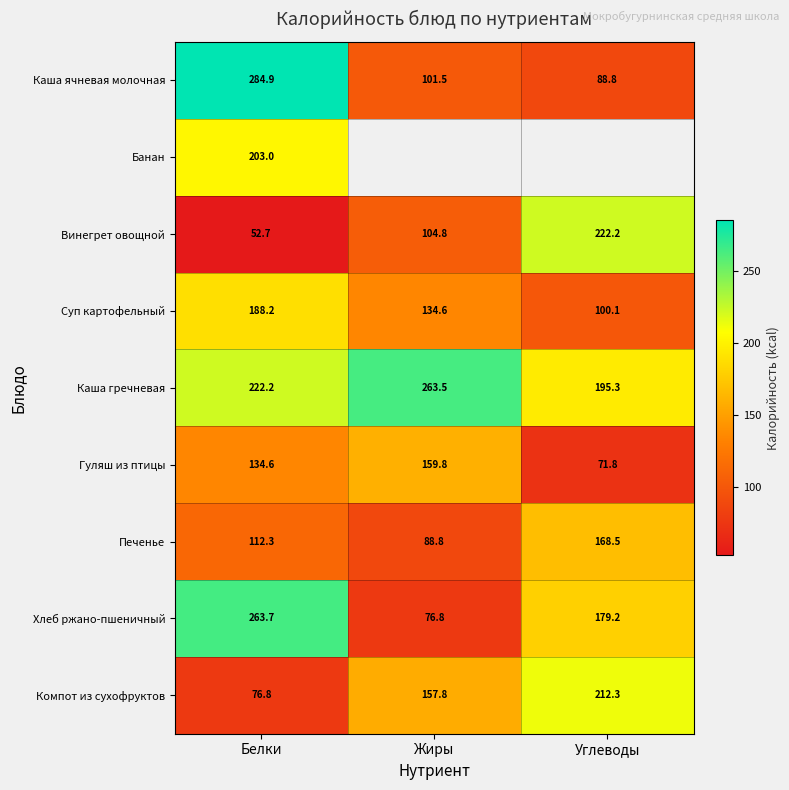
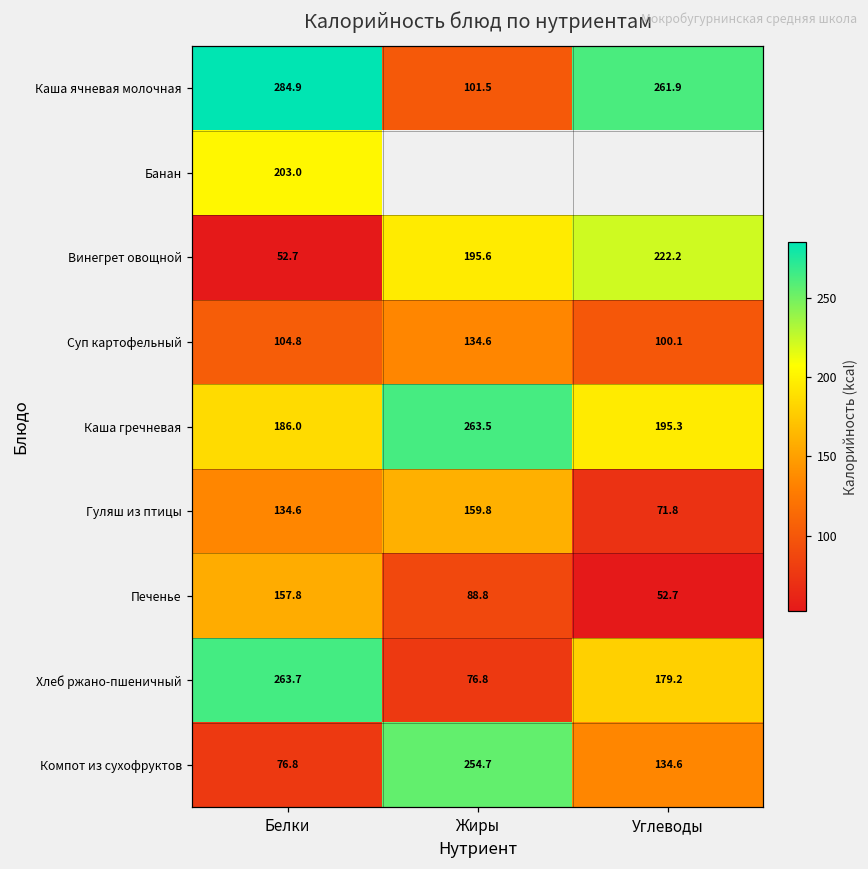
Каша ячневая молочная, Углеводы: 88.8 -> 261.9
Винегрет овощной, Жиры: 104.8 -> 195.6
Суп картофельный, Белки: 188.2 -> 104.8
Каша гречневая, Белки: 222.2 -> 186.0
Печенье, Белки: 112.3 -> 157.8
Печенье, Углеводы: 168.5 -> 52.7
Компот из сухофруктов, Жиры: 157.8 -> 254.7
Компот из сухофруктов, Углеводы: 212.3 -> 134.6
